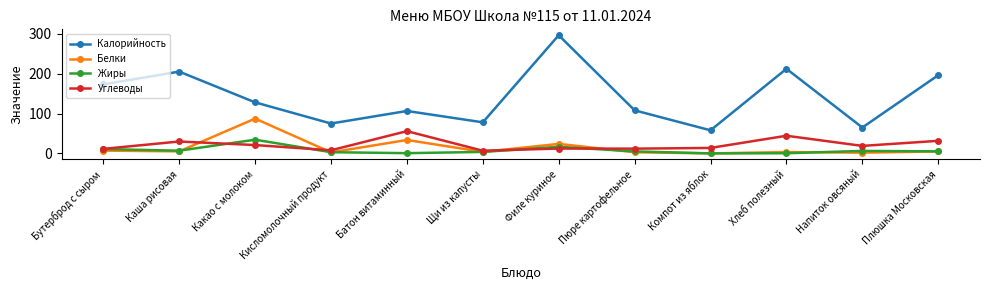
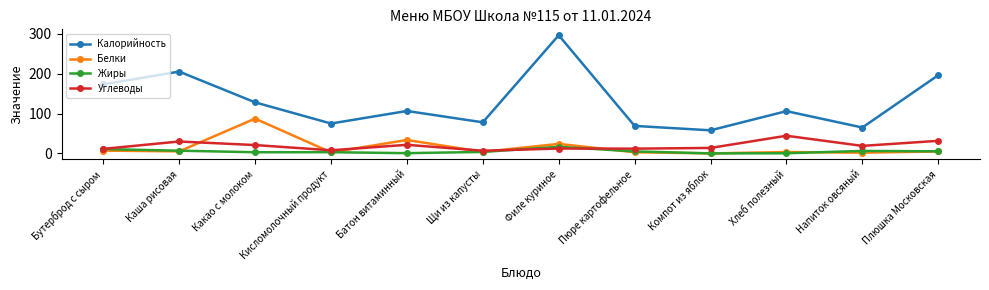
Жиры, Какао с молоком: 30 -> 0
Углеводы, Батон витаминный: 60 -> 20
Калорийность, Пюре картофельное: 110 -> 70
Калорийность, Хлеб полезный: 210 -> 110
